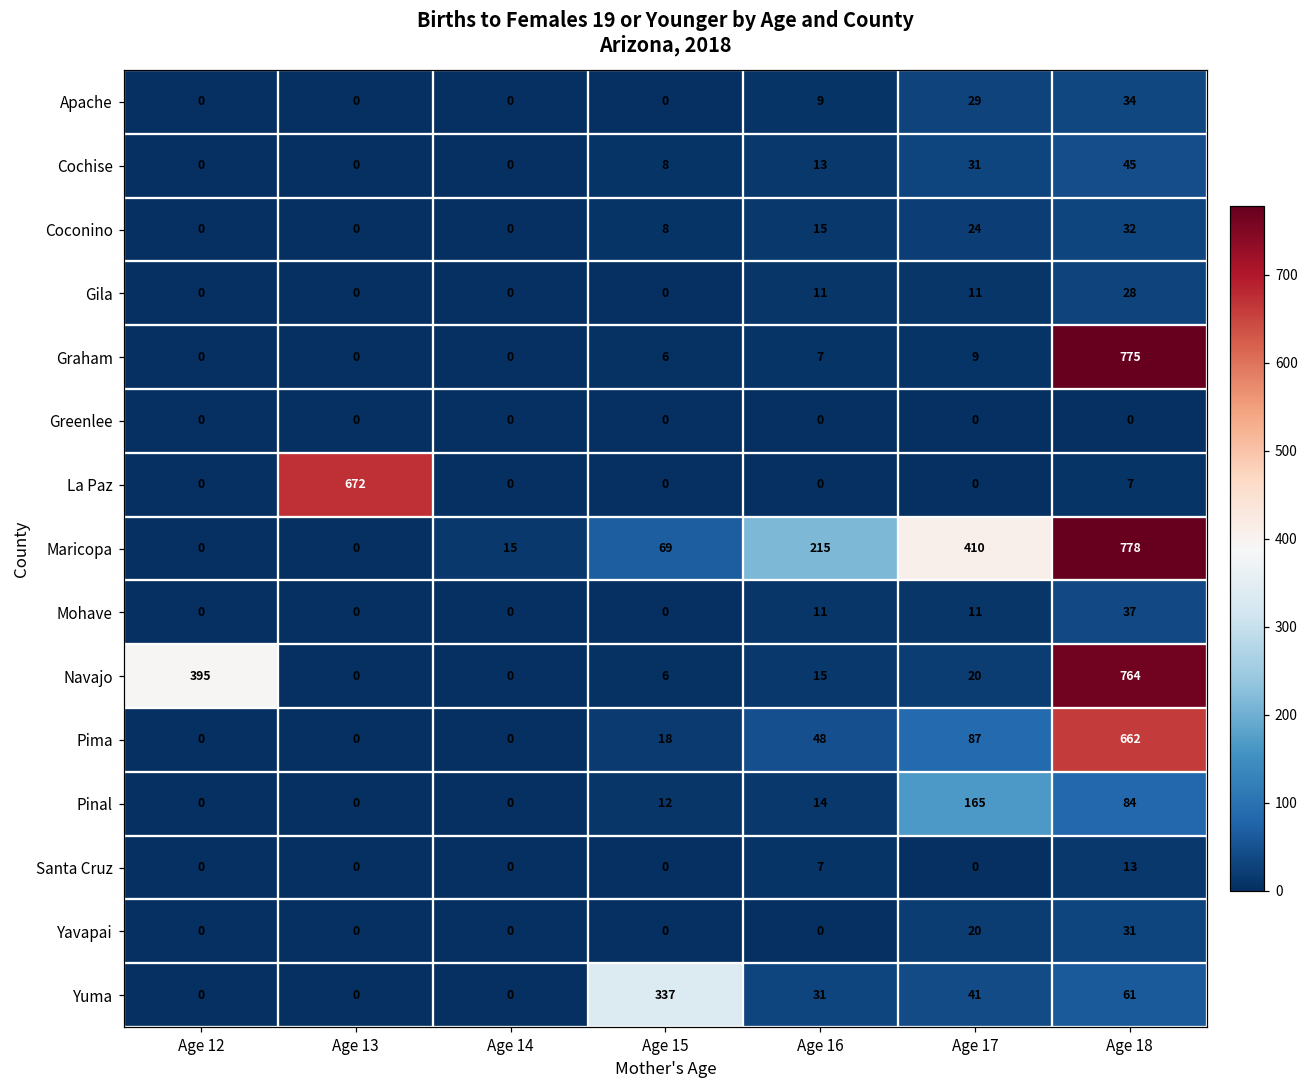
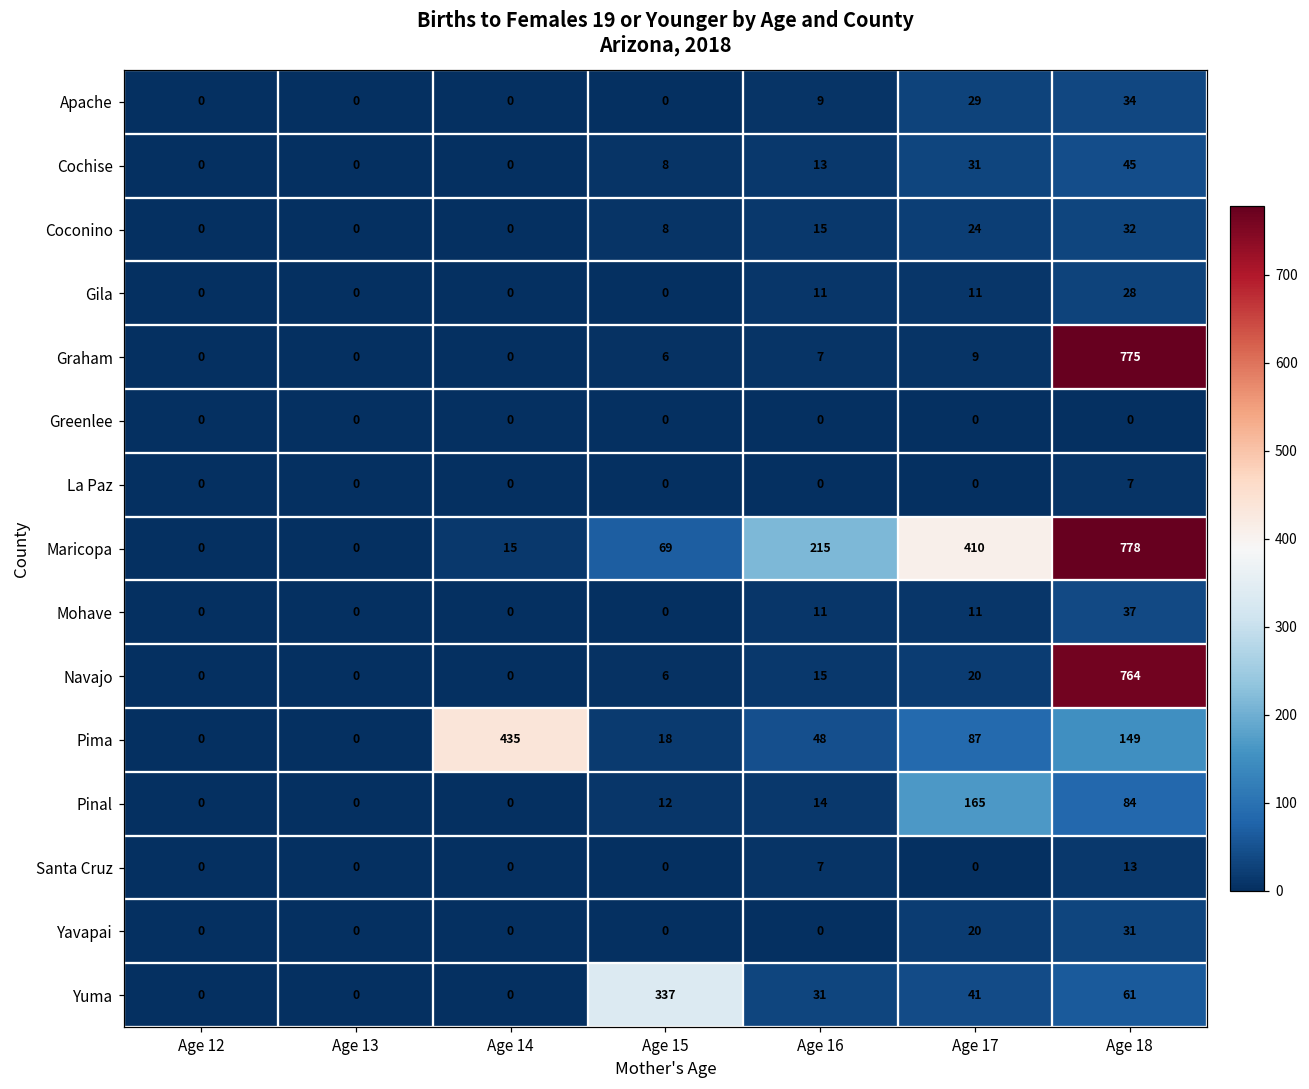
La Paz, Age 13: 672 -> 0
Navajo, Age 12: 395 -> 0
Pima, Age 14: 0 -> 435
Pima, Age 18: 662 -> 149
